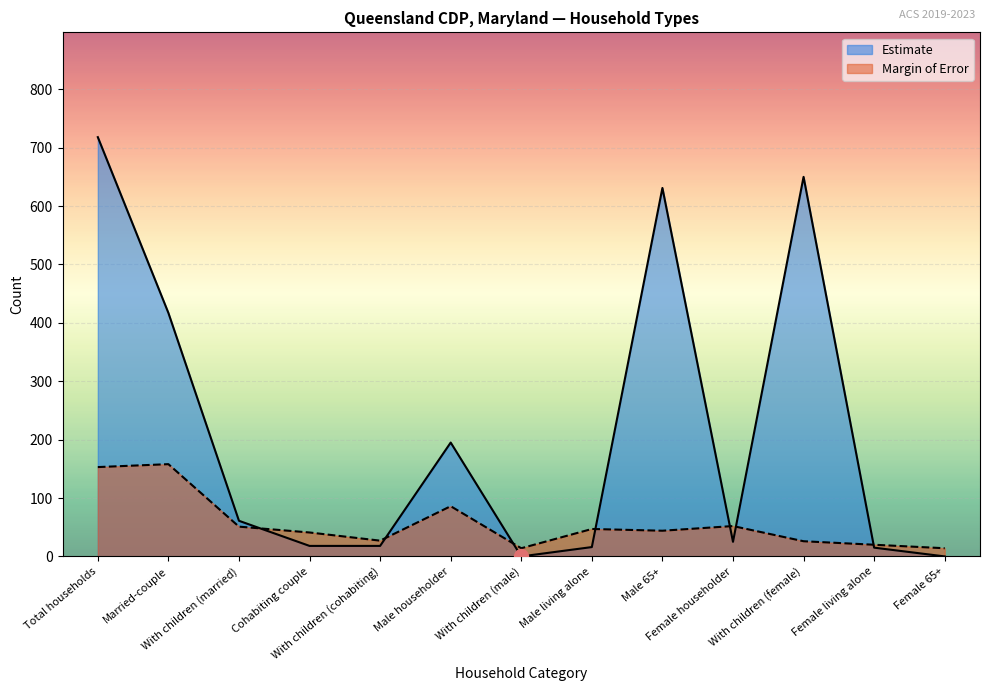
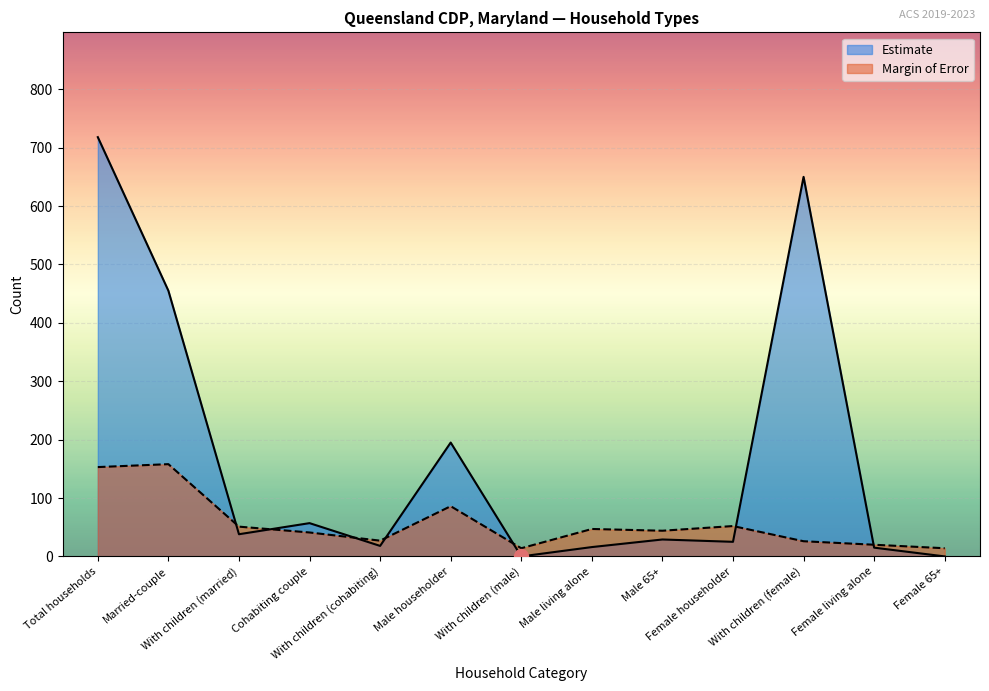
Estimate, Married-couple: 420 -> 460
Estimate, With children (married): 60 -> 40
Estimate, Cohabiting couple: 20 -> 60
Estimate, Male 65+: 630 -> 30
